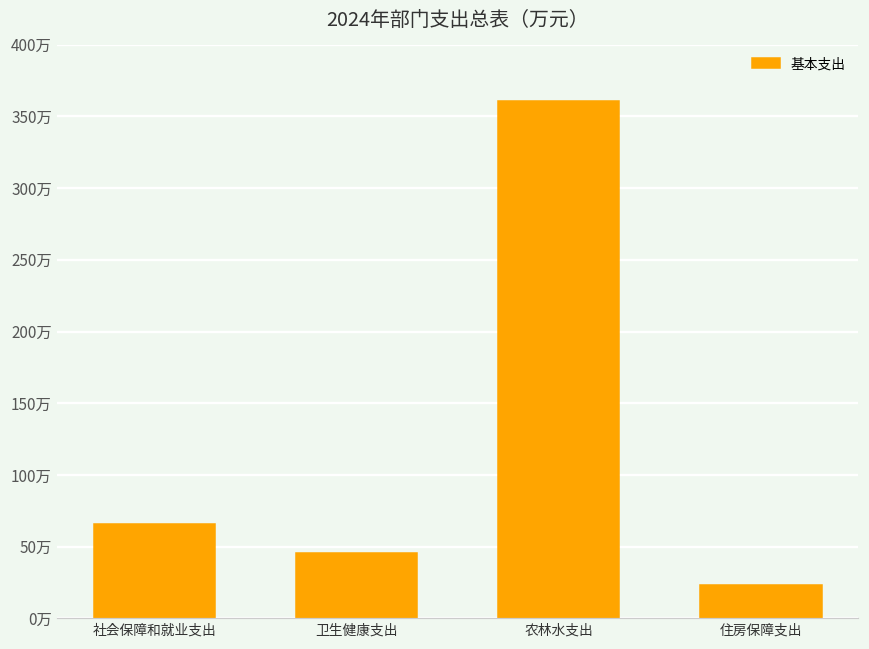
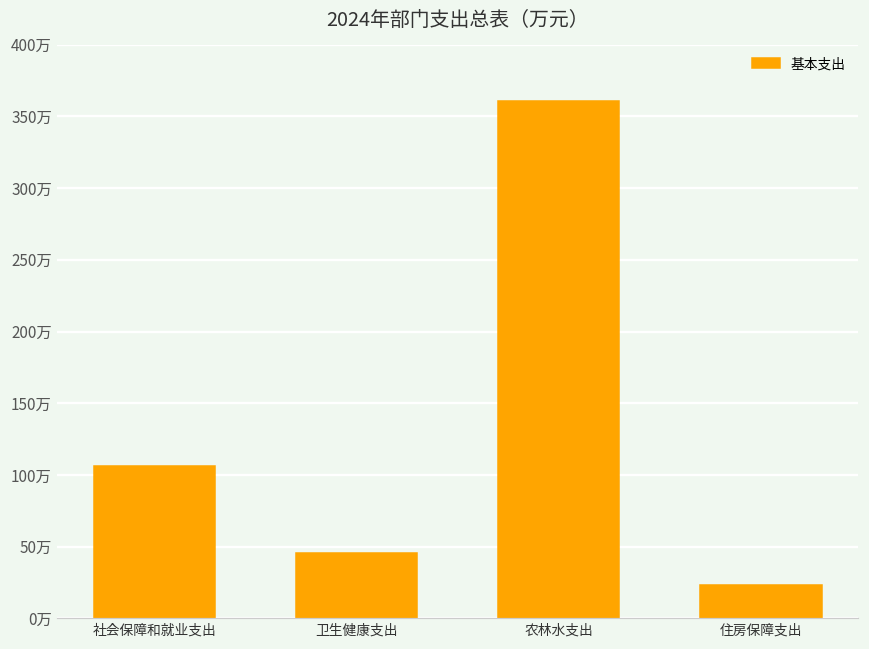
社会保障和就业支出: 66万 -> 106万
